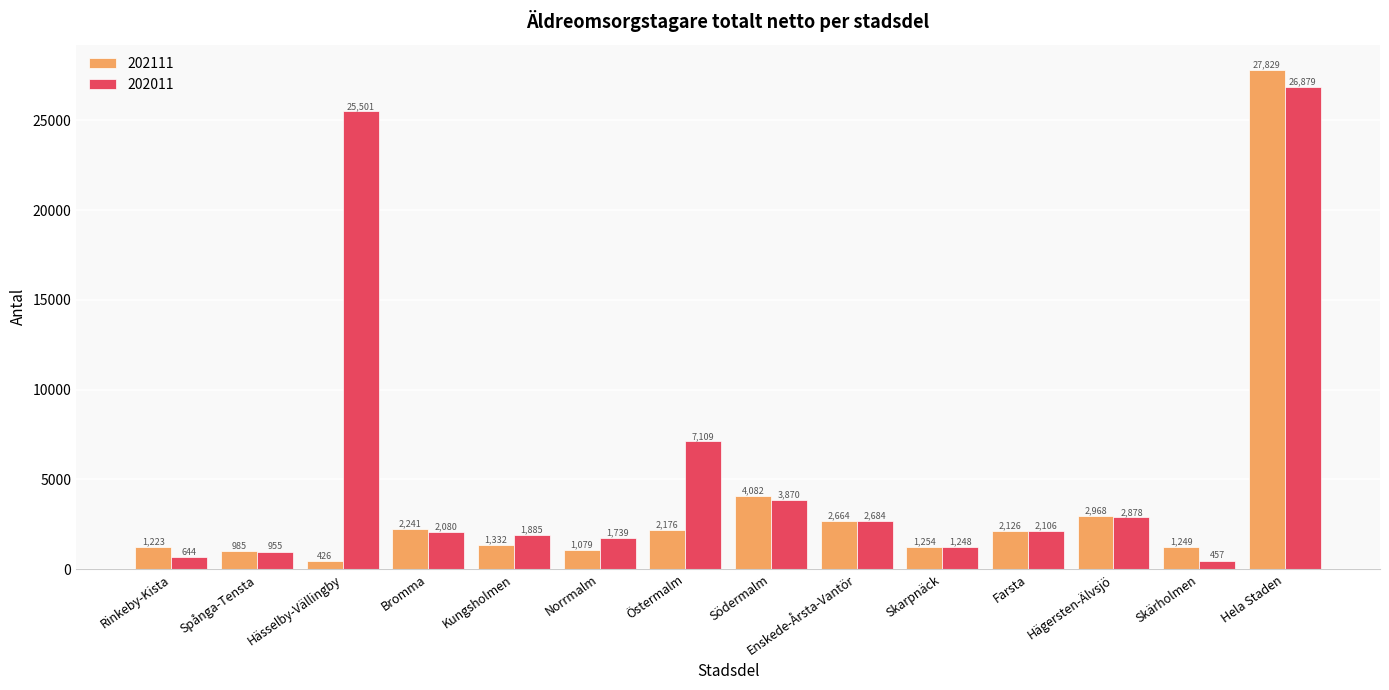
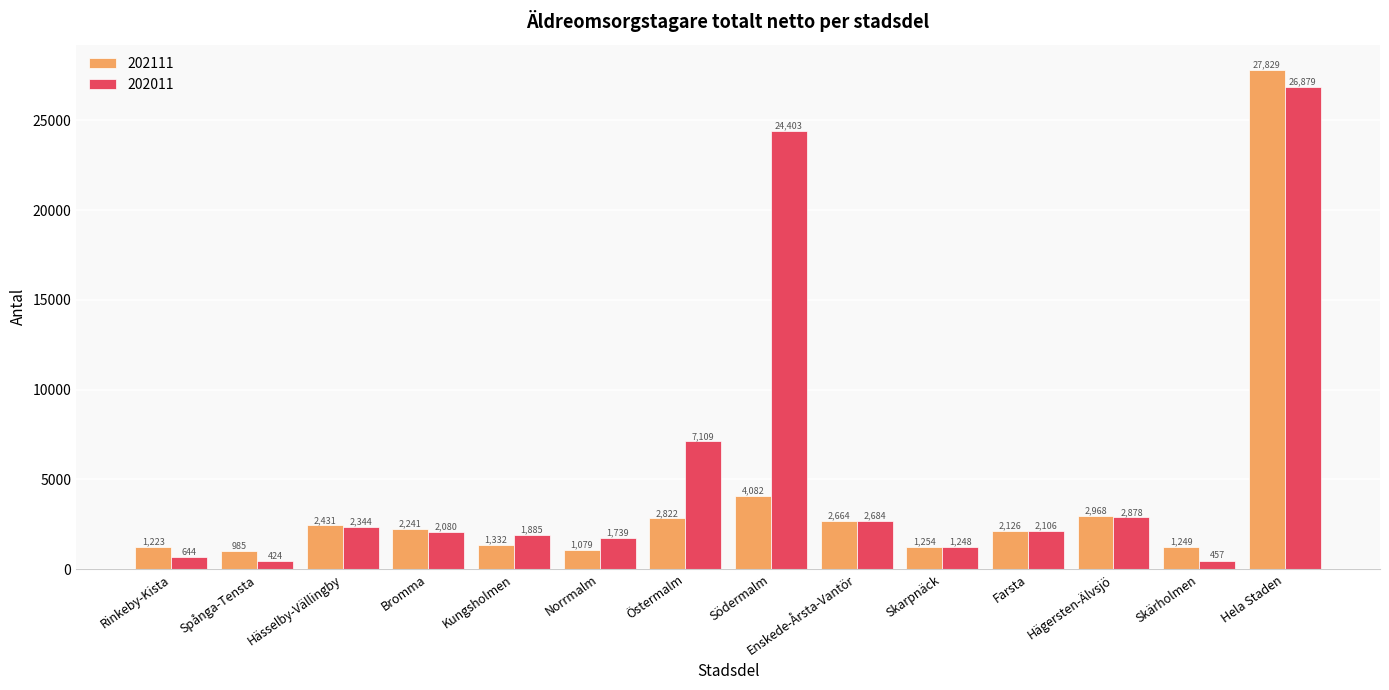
202011, Spånga-Tensta: 955 -> 424
202111, Hässelby-Vällingby: 426 -> 2,431
202011, Hässelby-Vällingby: 25,501 -> 2,344
202111, Östermalm: 2,176 -> 2,822
202011, Södermalm: 3,870 -> 24,403
